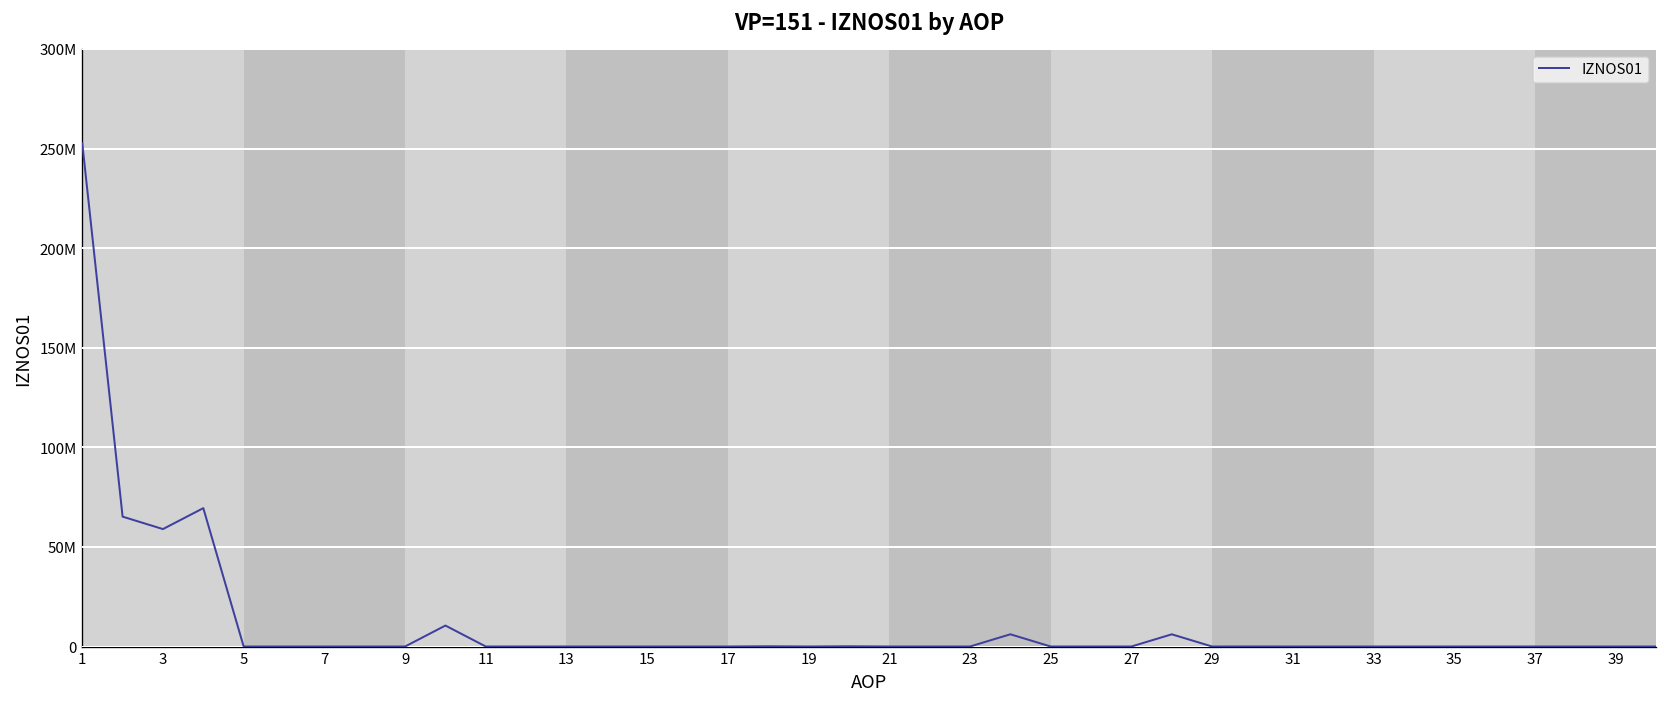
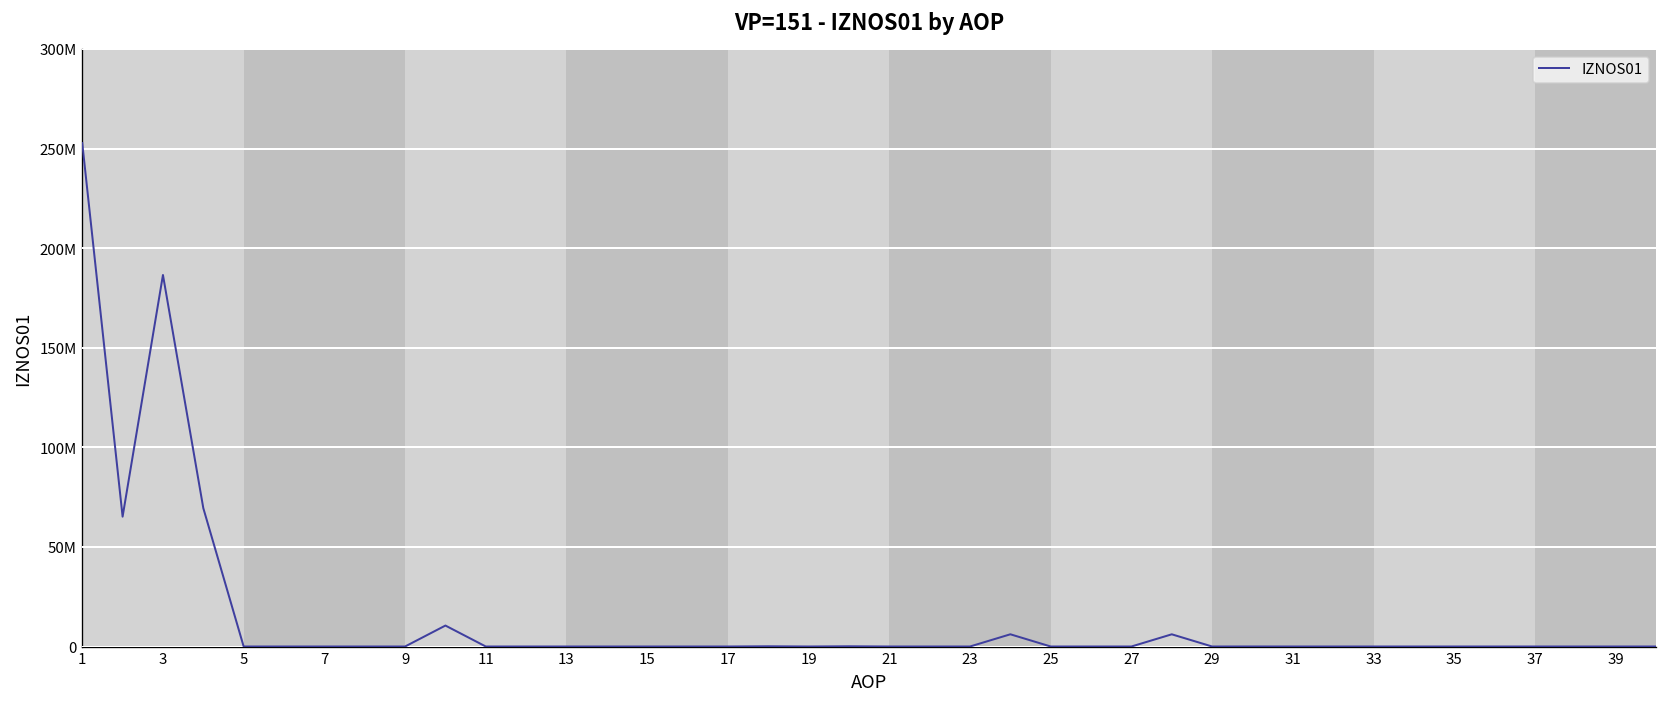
3: 59000000 -> 187000000
